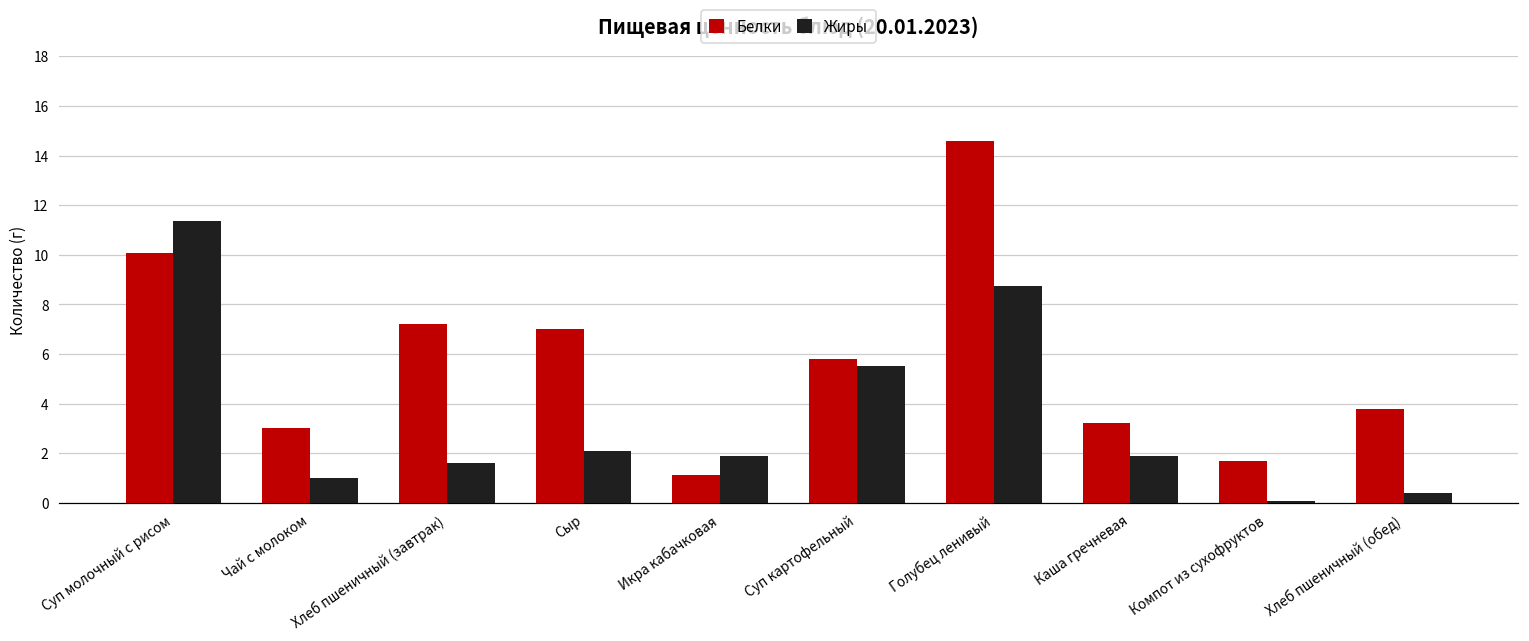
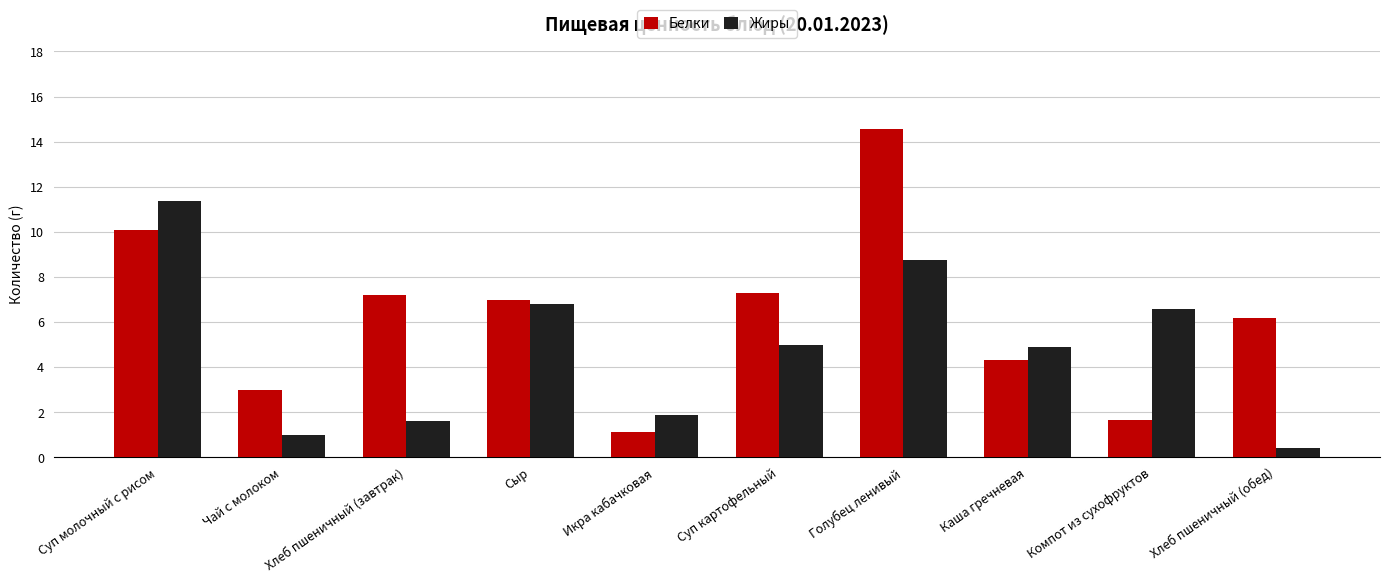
Жиры, Сыр: 2.1 -> 6.8
Белки, Суп картофельный: 5.8 -> 7.3
Жиры, Суп картофельный: 5.5 -> 5.0
Белки, Каша гречневая: 3.2 -> 4.3
Жиры, Каша гречневая: 1.9 -> 4.9
Жиры, Компот из сухофруктов: 0.1 -> 6.6
Белки, Хлеб пшеничный (обед): 3.8 -> 6.2
